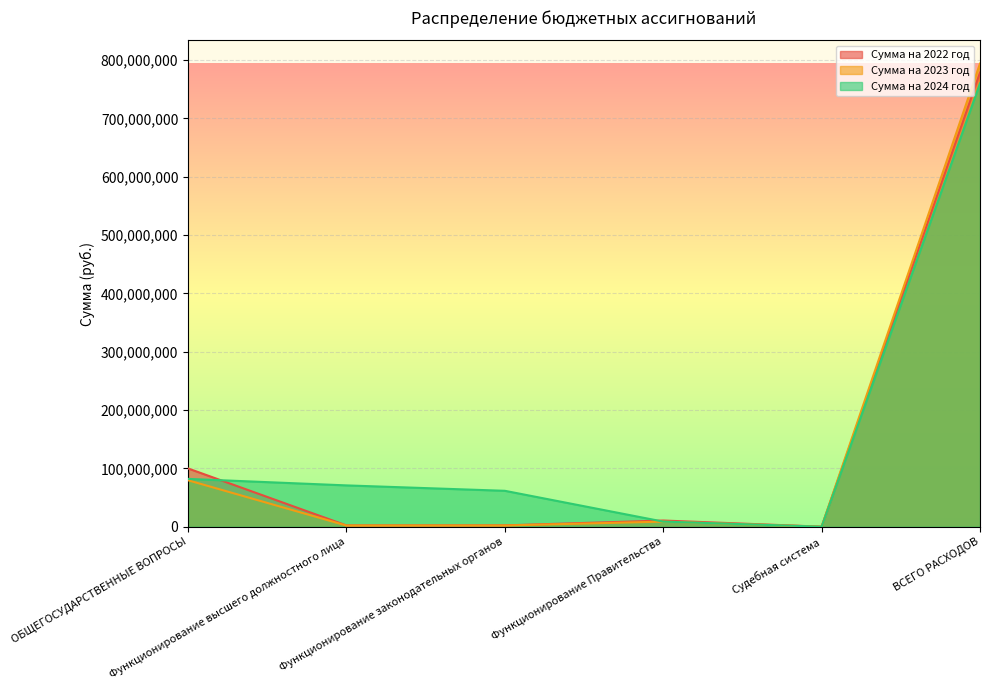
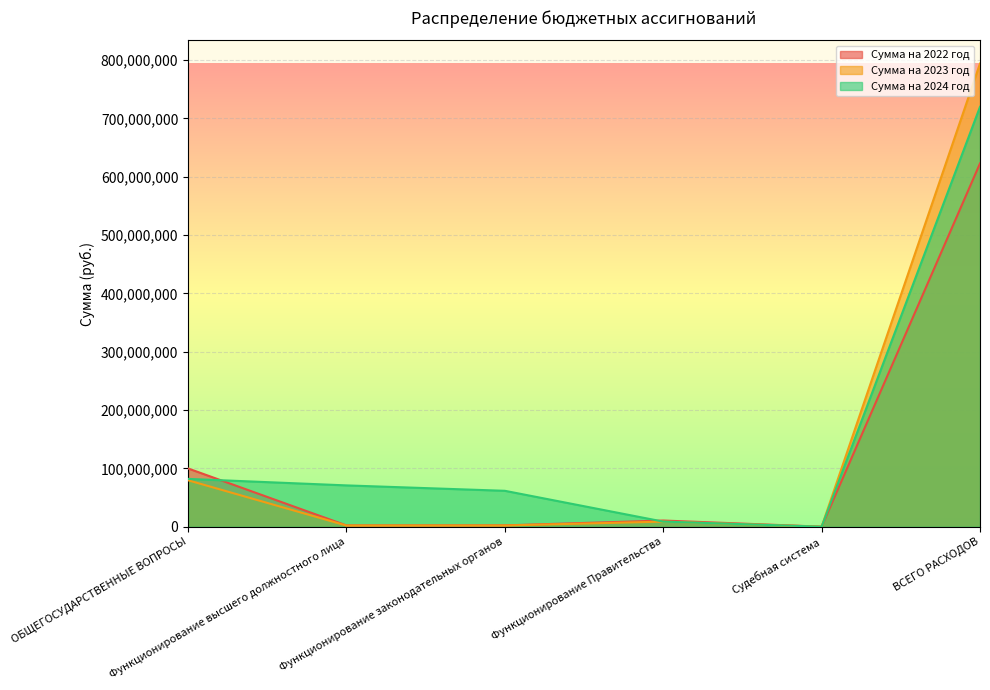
Сумма на 2022 год, ВСЕГО РАСХОДОВ: 780,000,000 -> 620,000,000
Сумма на 2024 год, ВСЕГО РАСХОДОВ: 760,000,000 -> 720,000,000
